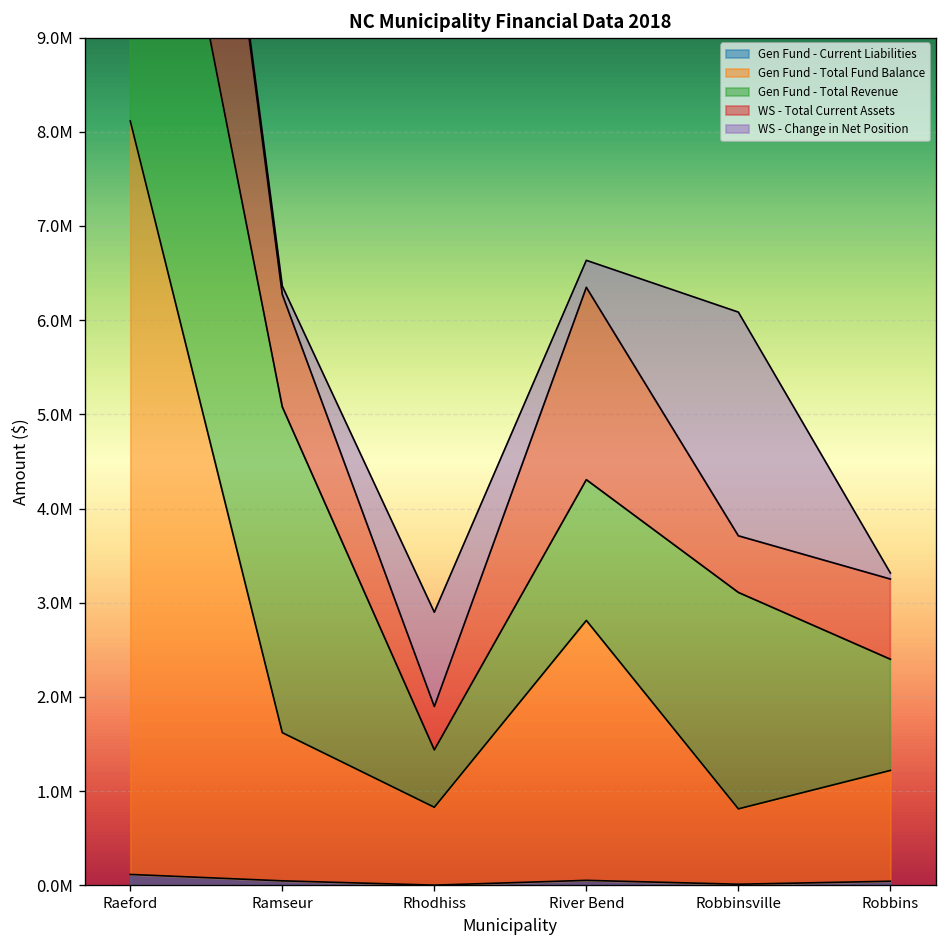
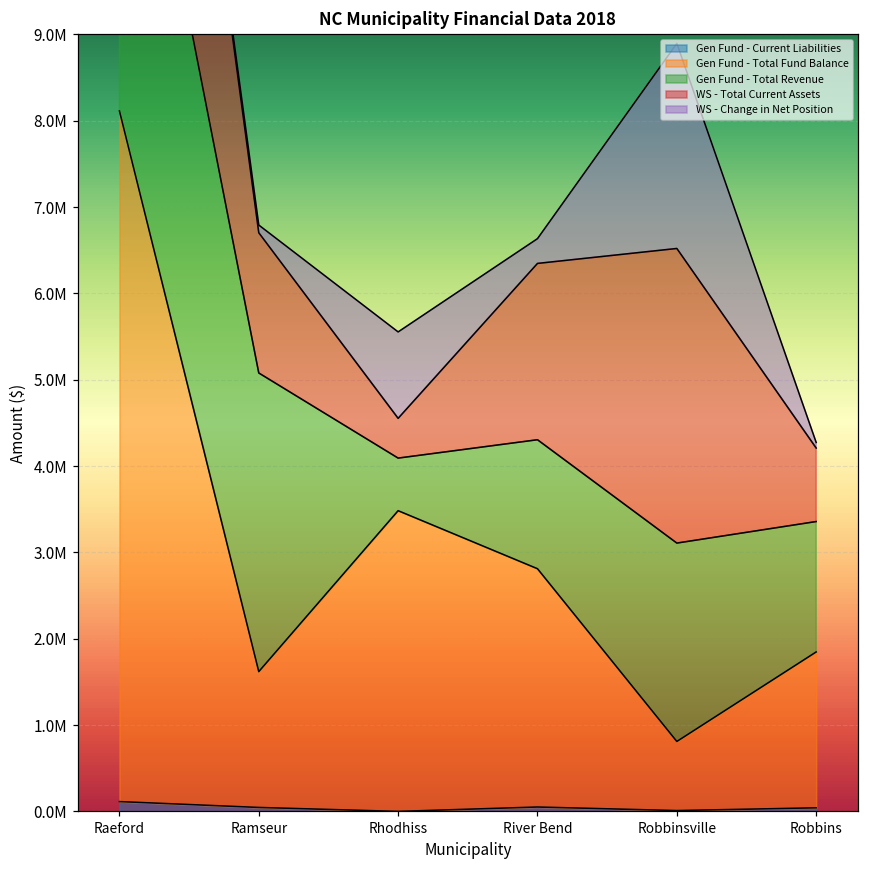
WS - Total Current Assets, Ramseur: 1200000 -> 1600000
Gen Fund - Total Fund Balance, Rhodhiss: 800000 -> 3500000
WS - Total Current Assets, Robbinsville: 600000 -> 3400000
Gen Fund - Total Fund Balance, Robbins: 1200000 -> 1800000
Gen Fund - Total Revenue, Robbins: 1200000 -> 1500000
